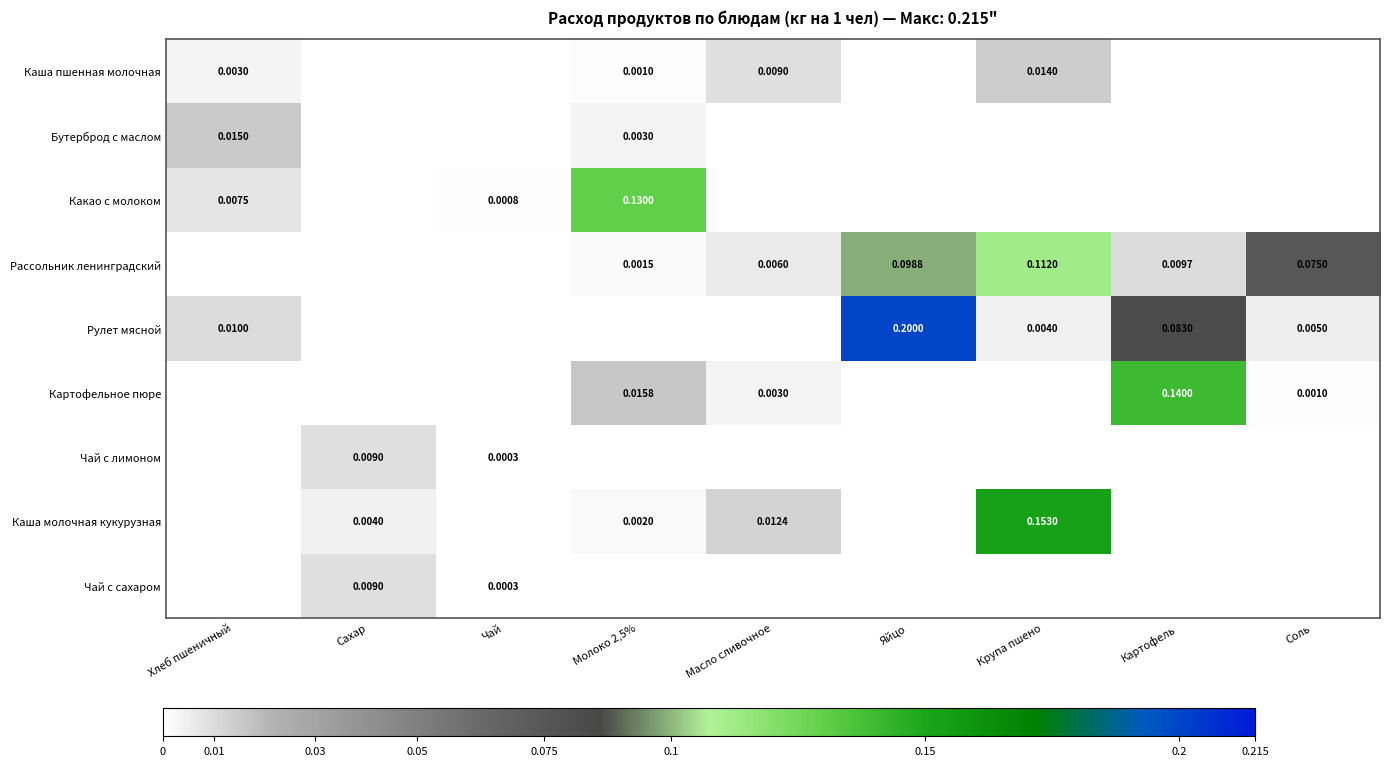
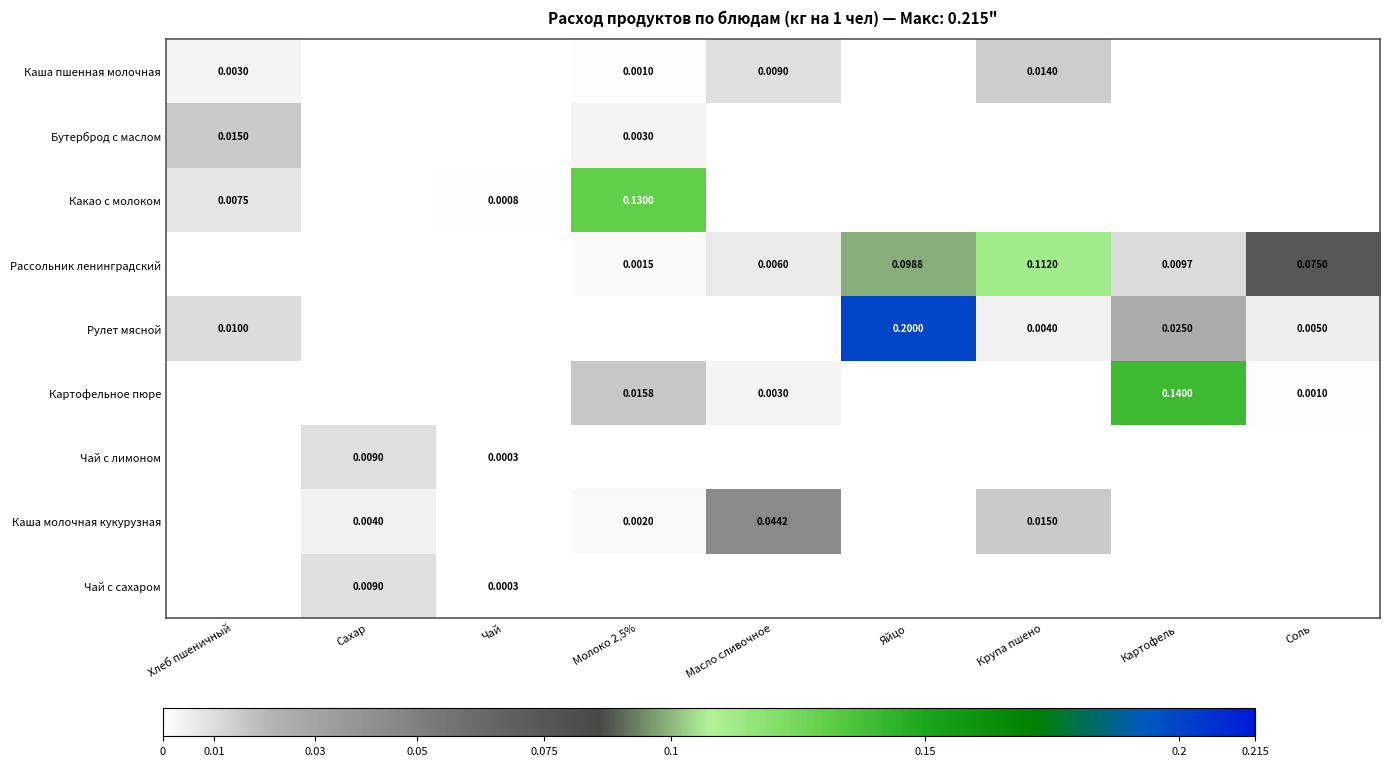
Рулет мясной, Картофель: 0.0830 -> 0.0250
Каша молочная кукурузная, Масло сливочное: 0.0124 -> 0.0442
Каша молочная кукурузная, Крупа пшено: 0.1530 -> 0.0150
